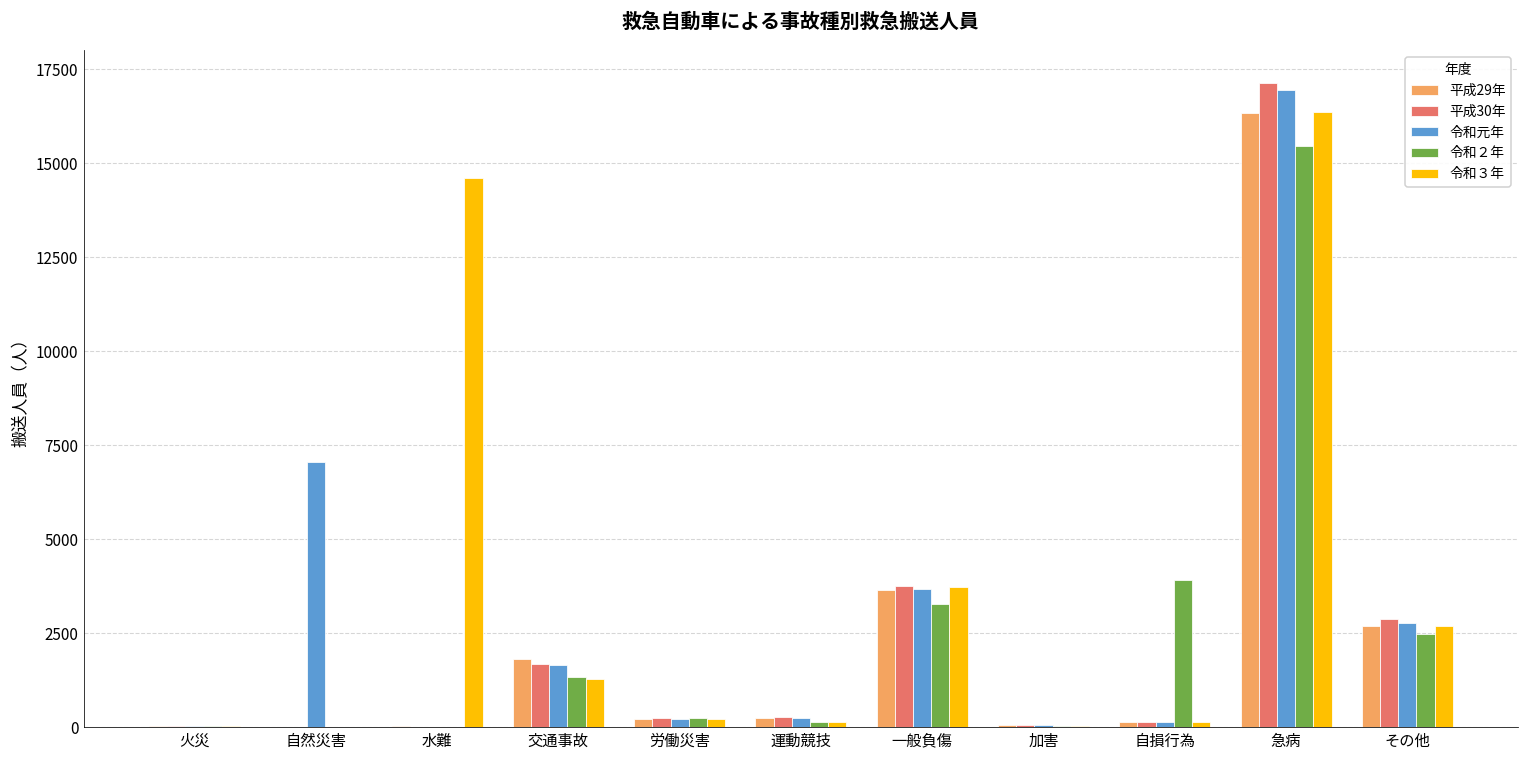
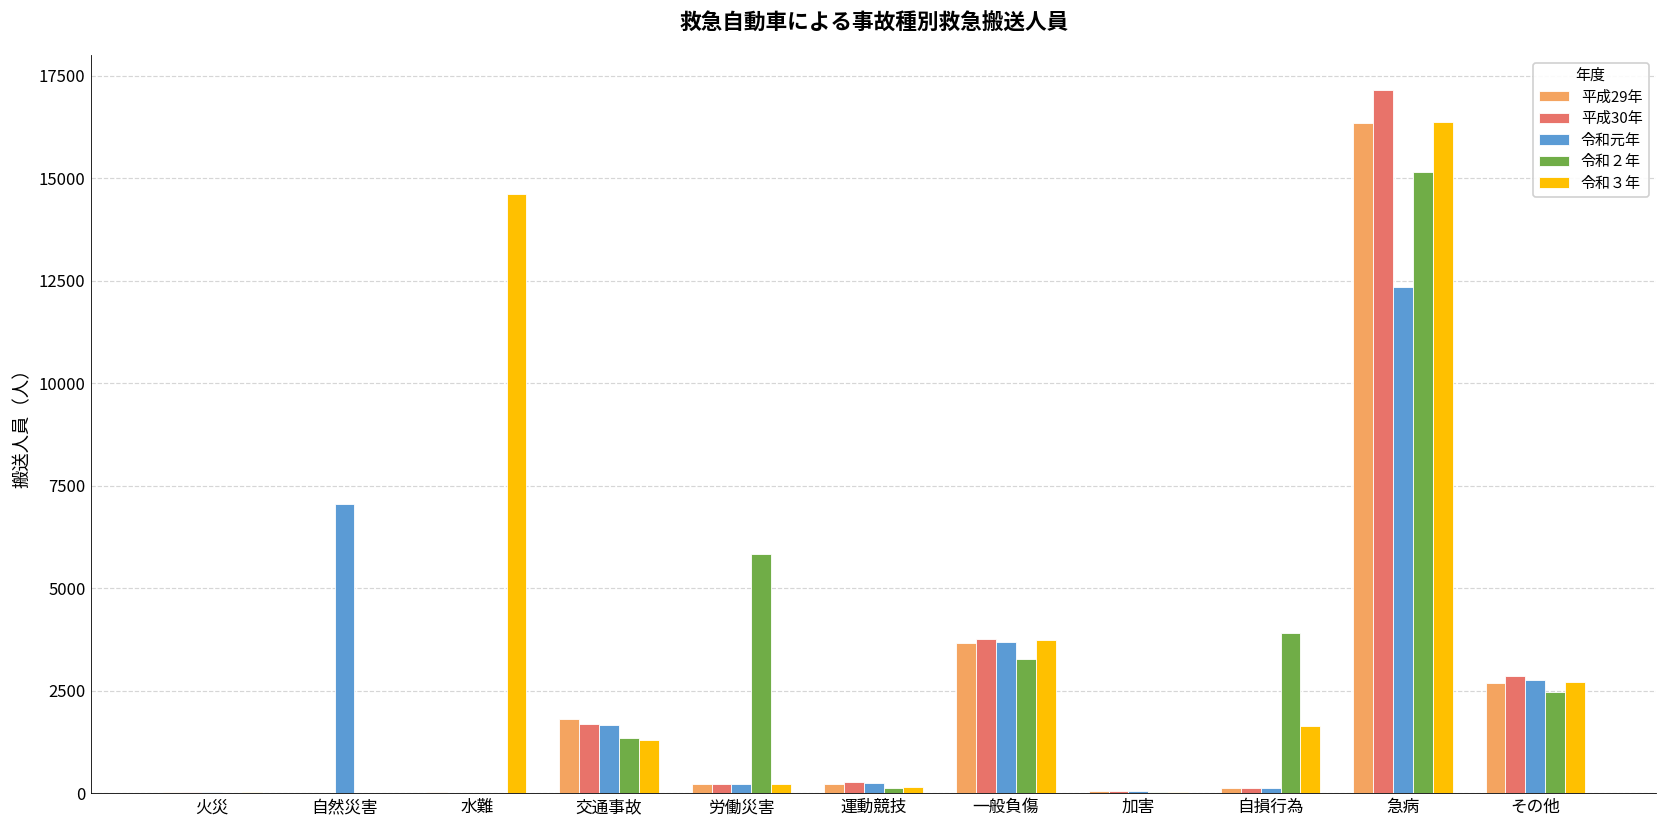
令和２年, 労働災害: 200 -> 5800
令和３年, 自損行為: 100 -> 1700
令和元年, 急病: 17000 -> 12400
令和２年, 急病: 15400 -> 15100
